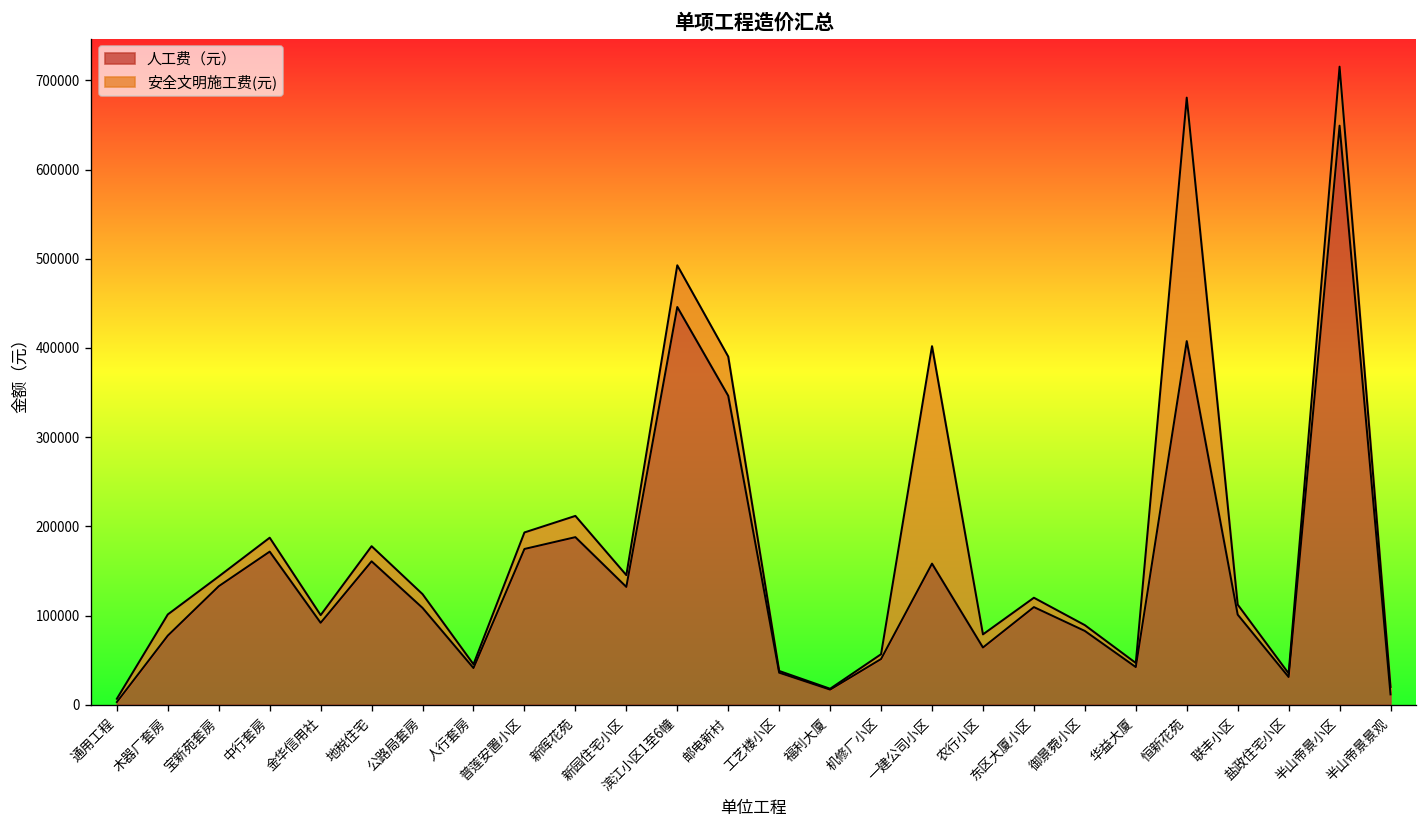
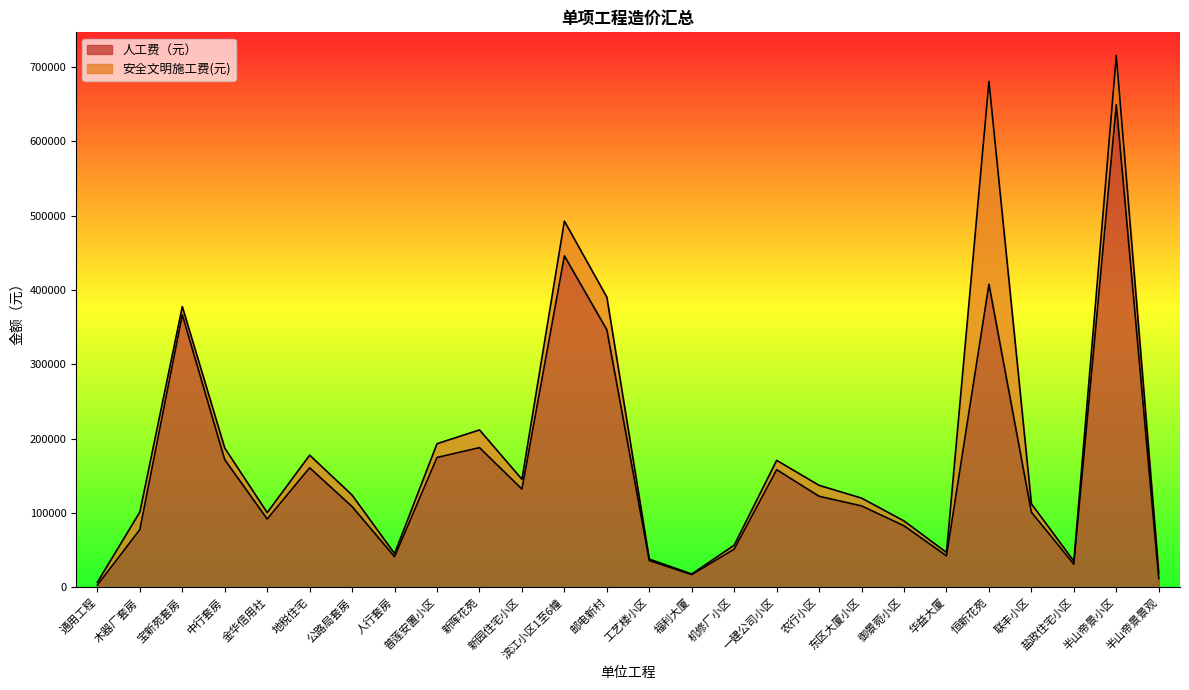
人工费（元）, 宝新苑套房: 130000 -> 370000
安全文明施工费(元), 一建公司小区: 240000 -> 10000
人工费（元）, 农行小区: 60000 -> 120000
